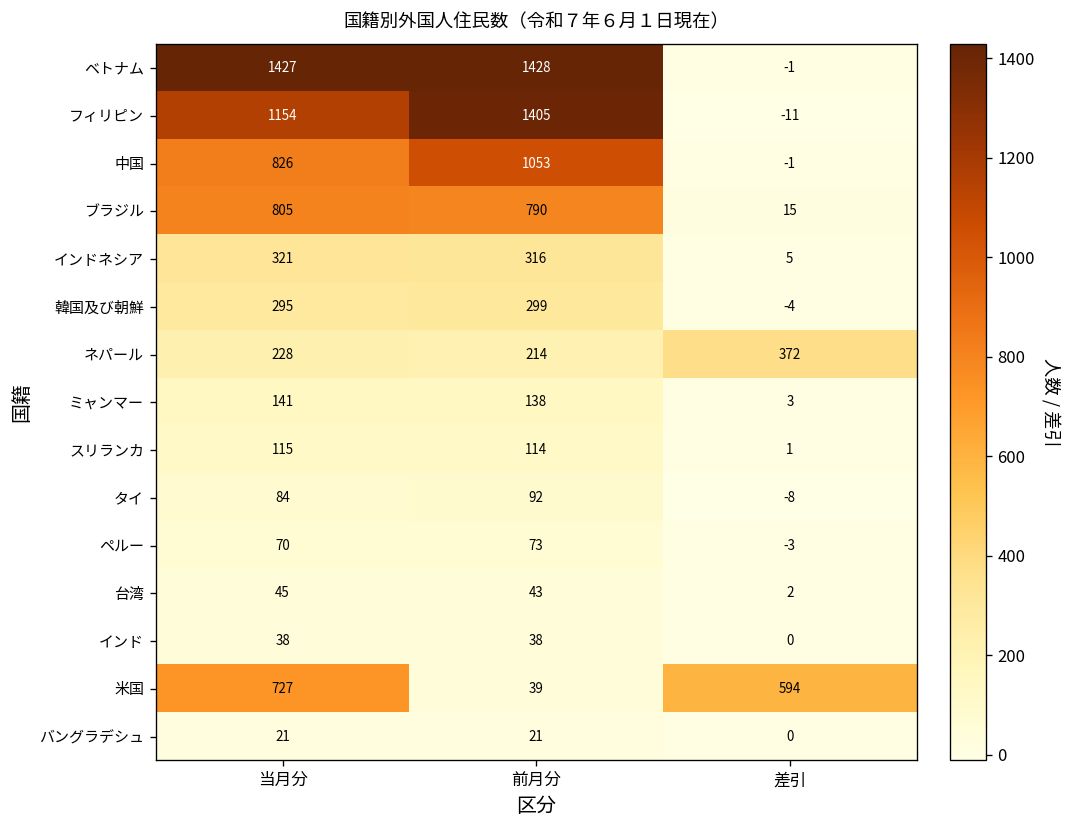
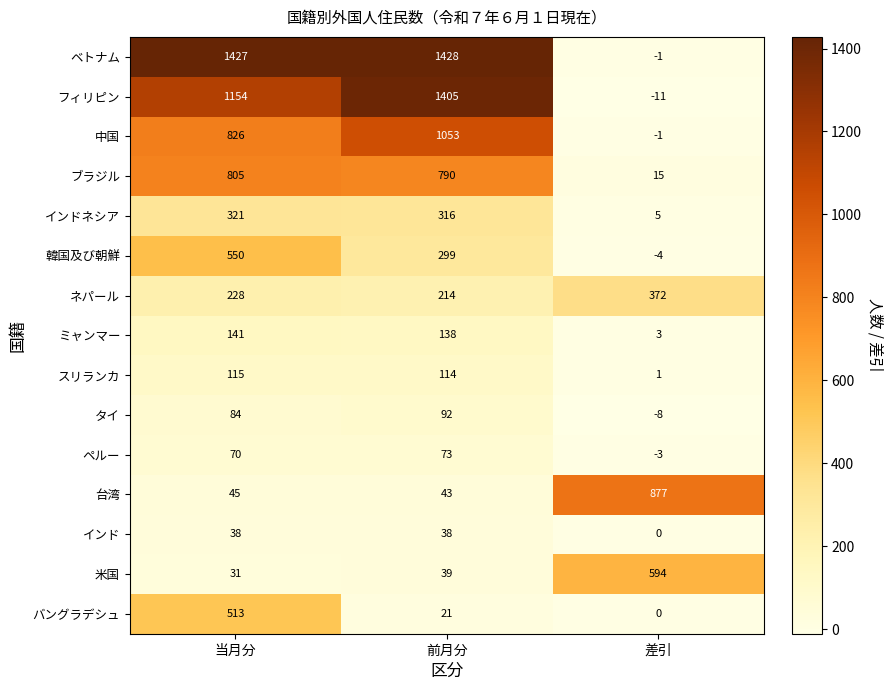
韓国及び朝鮮, 当月分: 295 -> 550
台湾, 差引: 2 -> 877
米国, 当月分: 727 -> 31
バングラデシュ, 当月分: 21 -> 513
